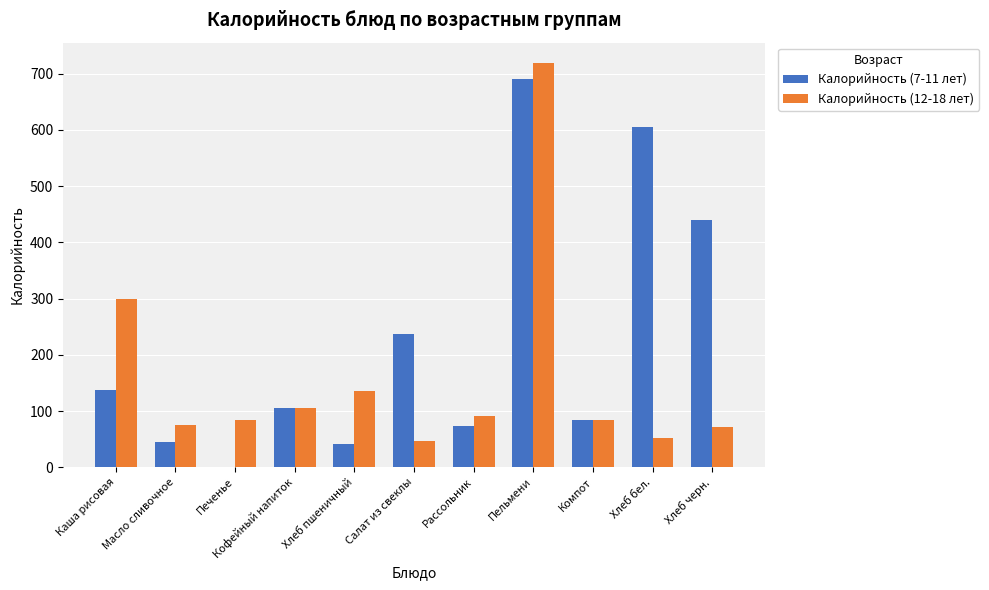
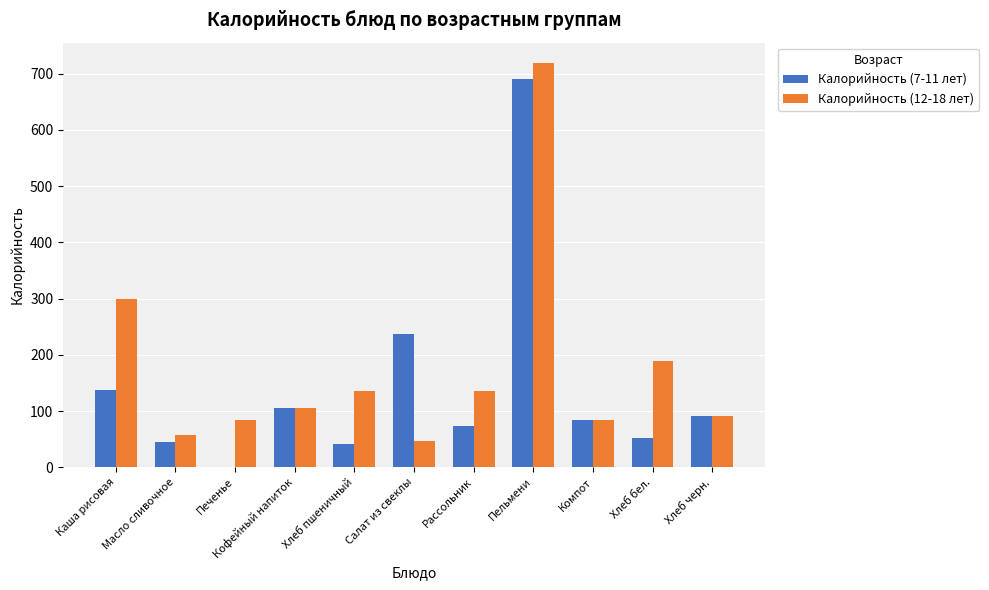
Калорийность (12-18 лет), Масло сливочное: 70 -> 60
Калорийность (12-18 лет), Рассольник: 90 -> 140
Калорийность (7-11 лет), Хлеб бел.: 610 -> 50
Калорийность (12-18 лет), Хлеб бел.: 50 -> 190
Калорийность (7-11 лет), Хлеб черн.: 440 -> 90
Калорийность (12-18 лет), Хлеб черн.: 70 -> 90
